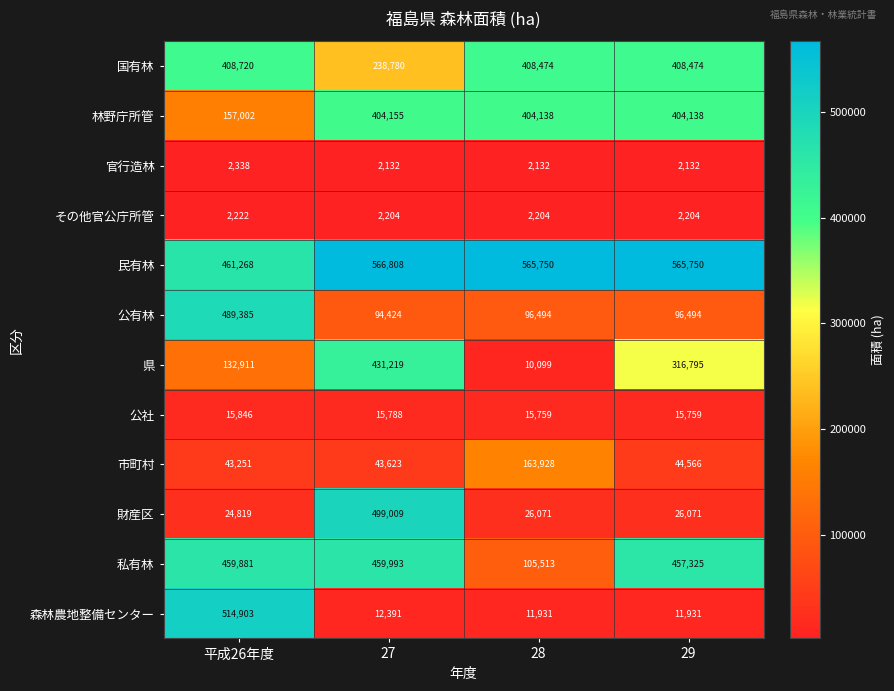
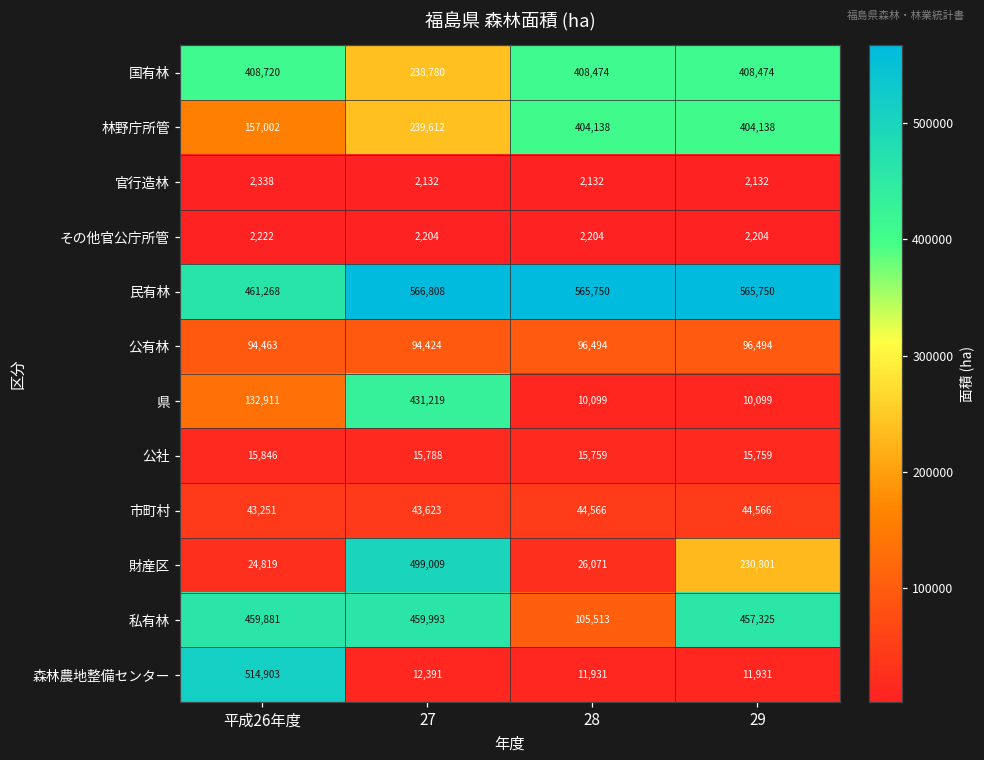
林野庁所管, 27: 404,155 -> 239,612
公有林, 平成26年度: 489,385 -> 94,463
県, 29: 316,795 -> 10,099
市町村, 28: 163,928 -> 44,566
財産区, 29: 26,071 -> 230,801
